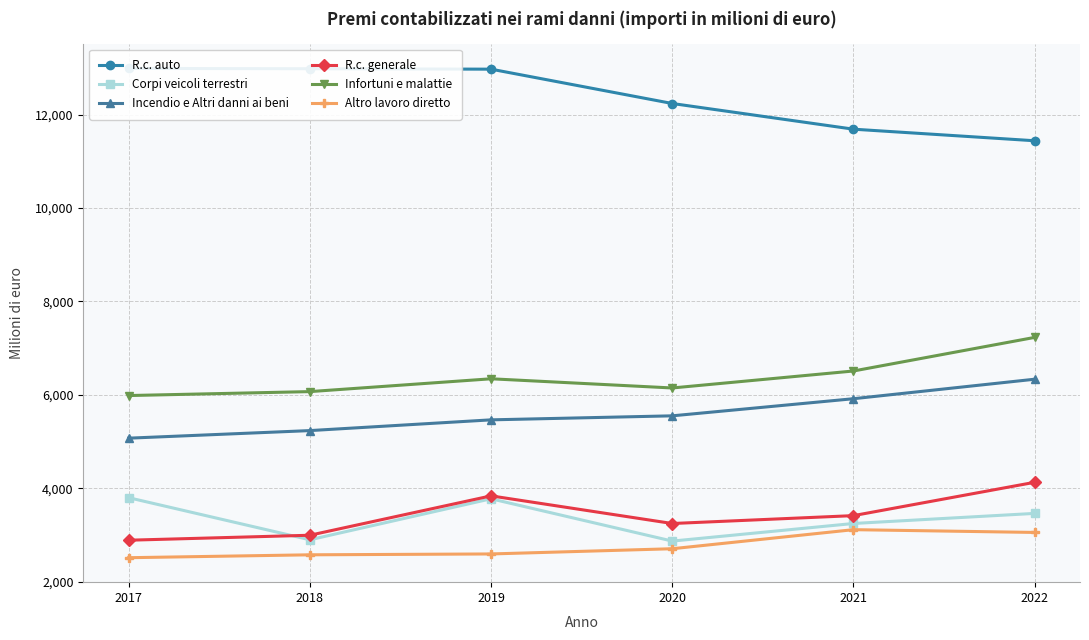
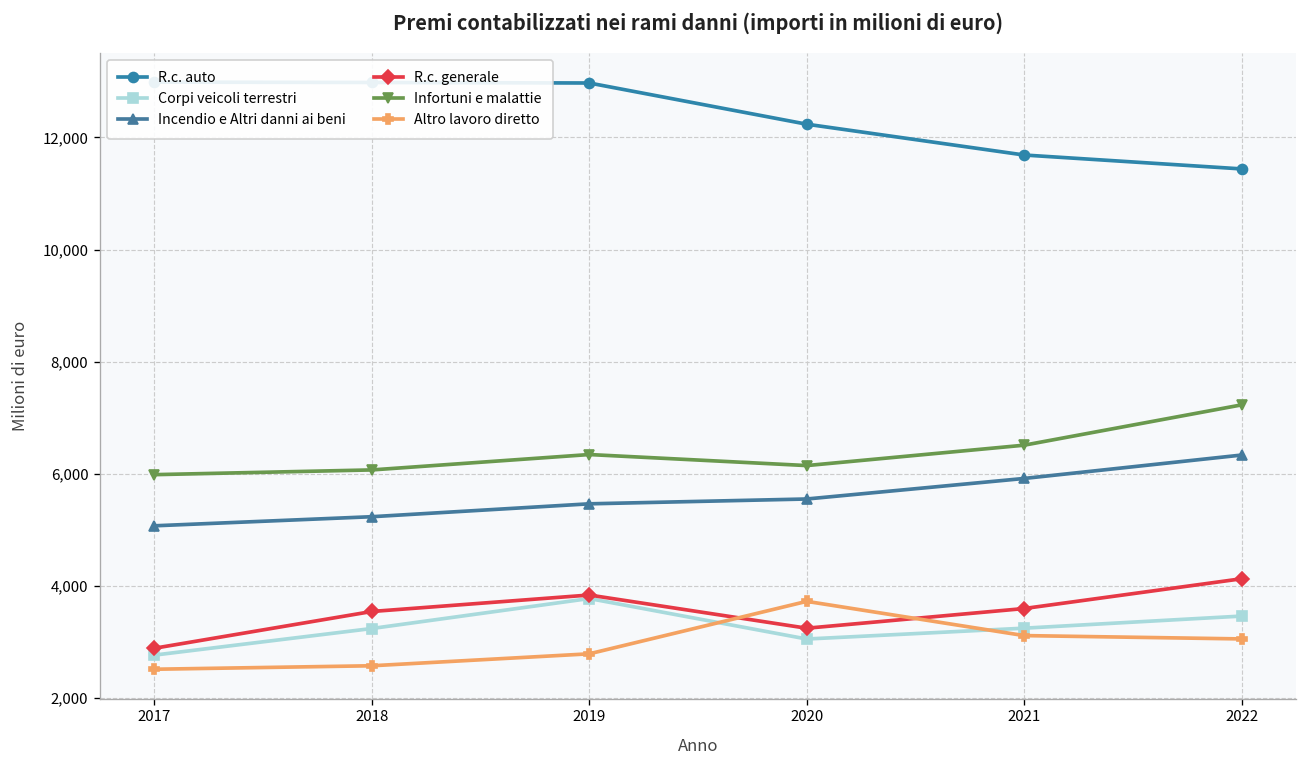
Corpi veicoli terrestri, 2017: 3,800 -> 2,800
Corpi veicoli terrestri, 2018: 2,900 -> 3,200
R.c. generale, 2018: 3,000 -> 3,500
Altro lavoro diretto, 2019: 2,600 -> 2,800
Corpi veicoli terrestri, 2020: 2,900 -> 3,100
Altro lavoro diretto, 2020: 2,700 -> 3,700
R.c. generale, 2021: 3,400 -> 3,600
